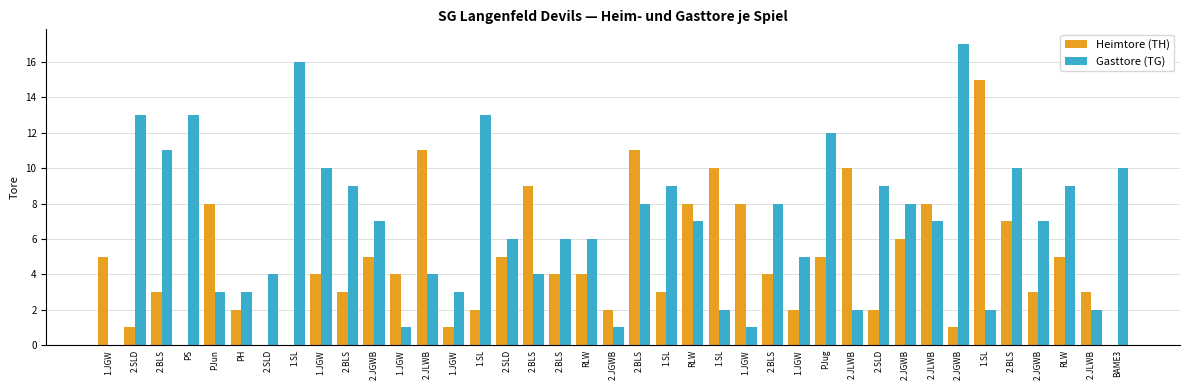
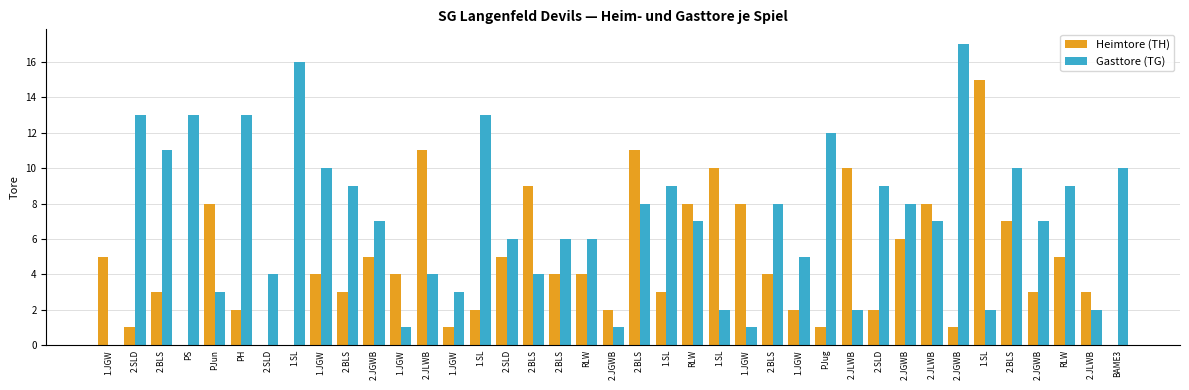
Gasttore (TG), PH: 3 -> 13
Heimtore (TH), PJug: 5 -> 1
